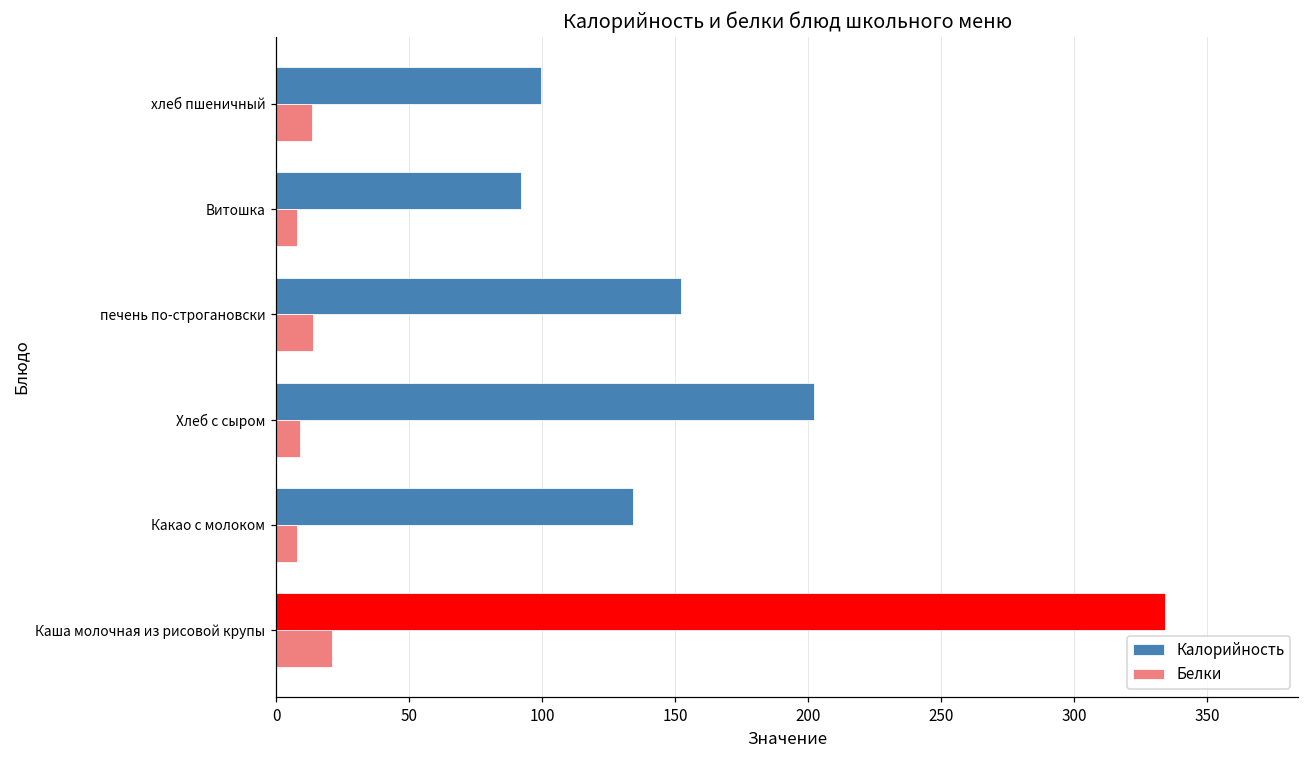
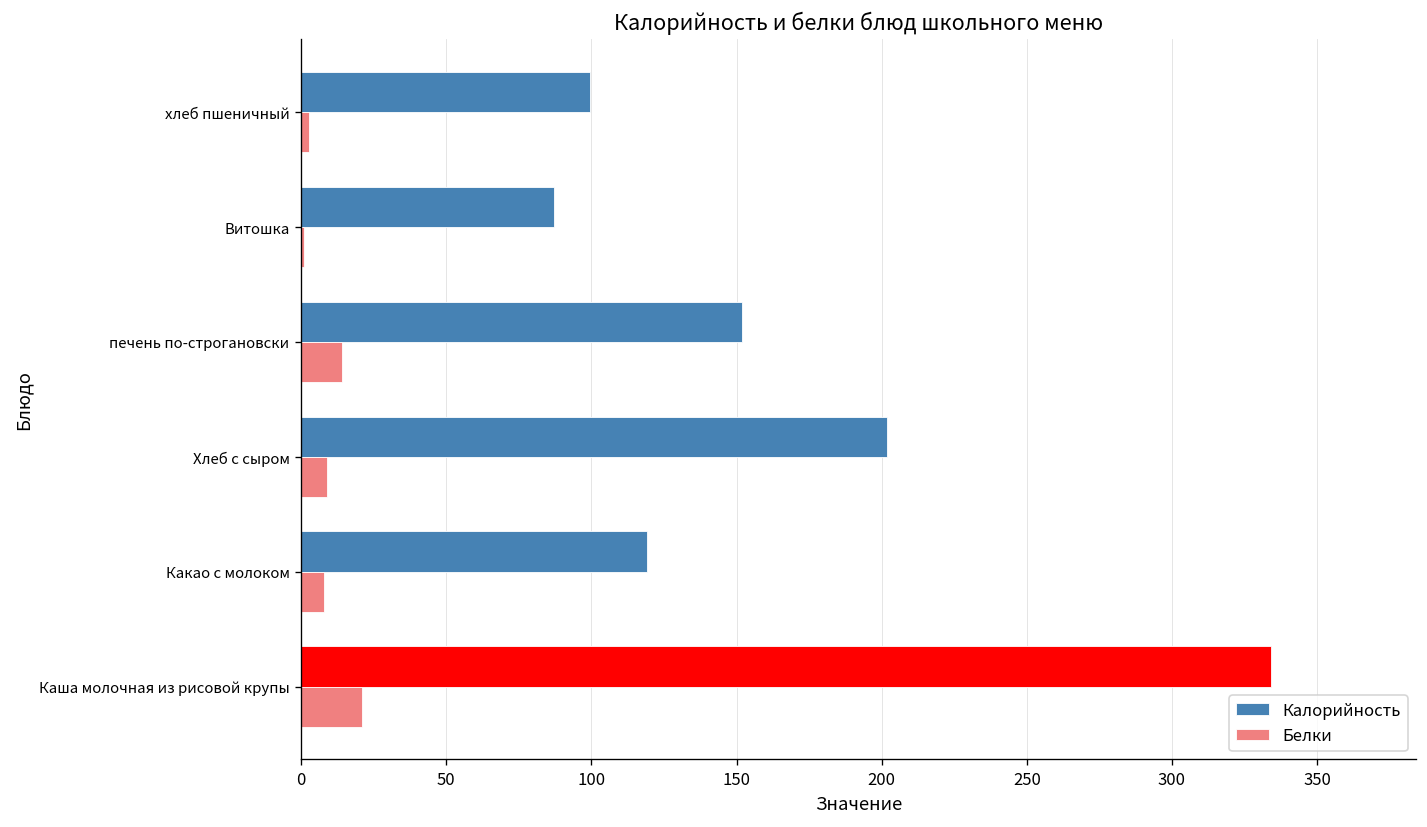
Белки, хлеб пшеничный: 14 -> 3
Калорийность, Витошка: 92 -> 87
Белки, Витошка: 8 -> 1
Калорийность, Какао с молоком: 134 -> 119
